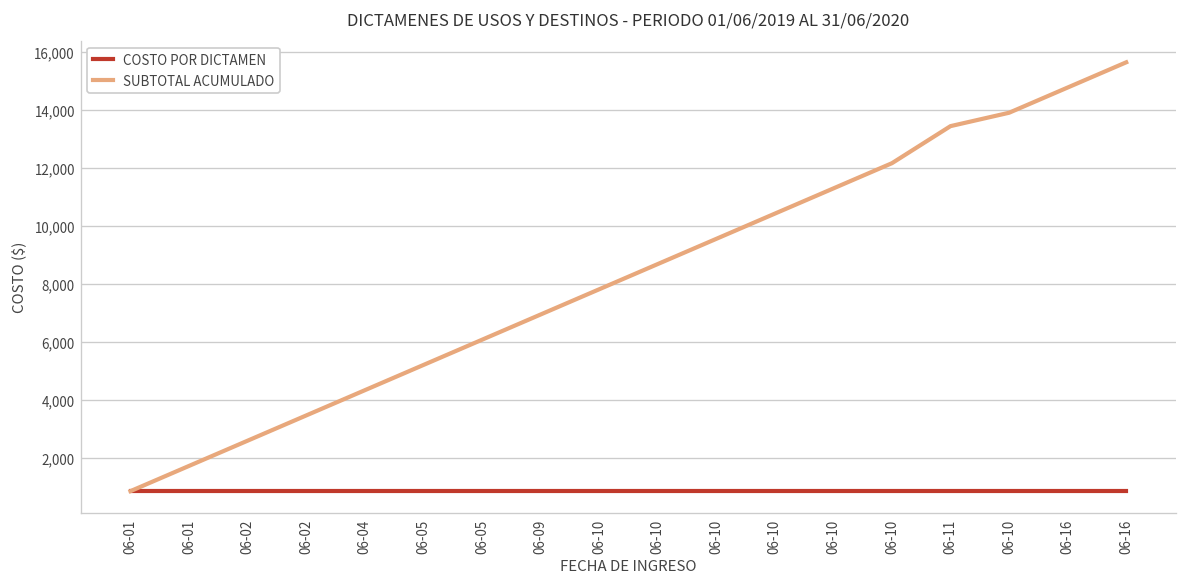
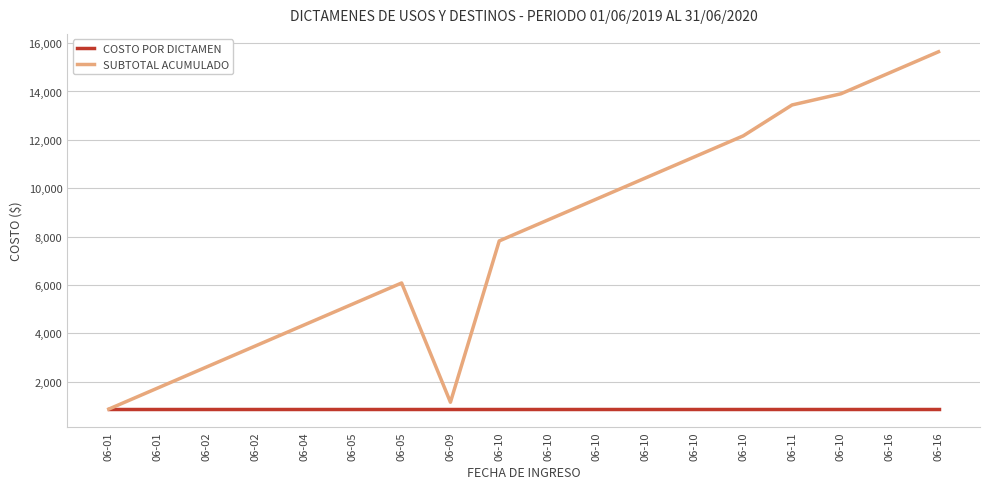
SUBTOTAL ACUMULADO, 06-09: 7,000 -> 1,200
